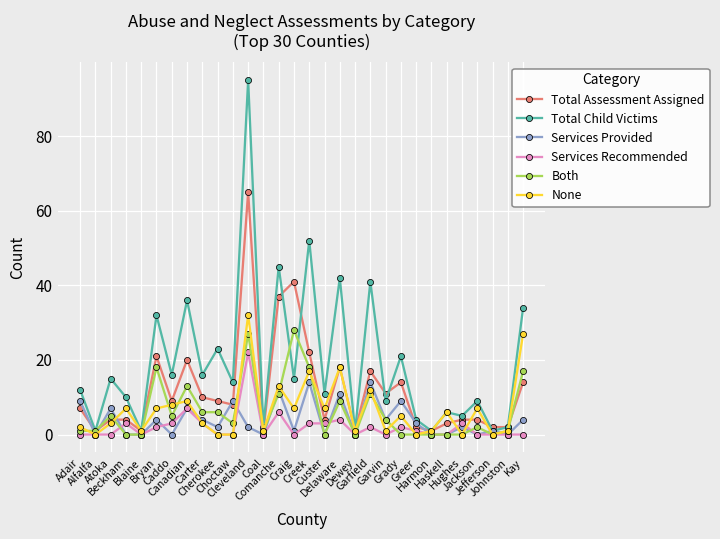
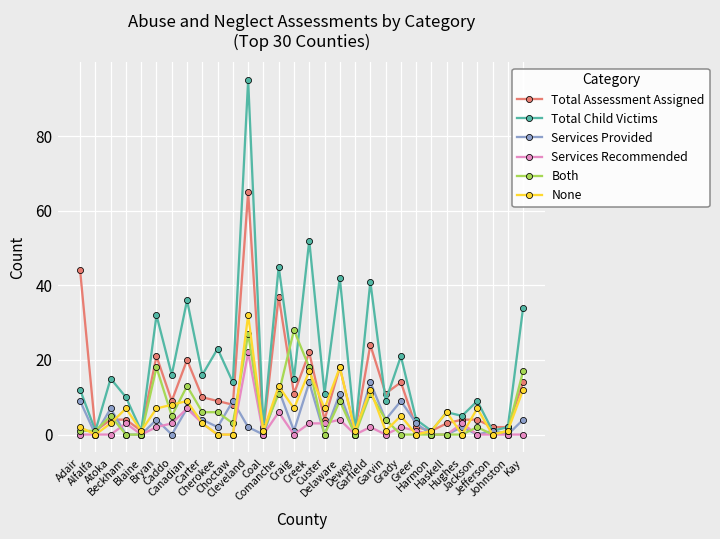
Total Assessment Assigned, Adair: 7 -> 44
Total Assessment Assigned, Craig: 41 -> 11
Total Assessment Assigned, Garfield: 17 -> 24
None, Kay: 27 -> 12
